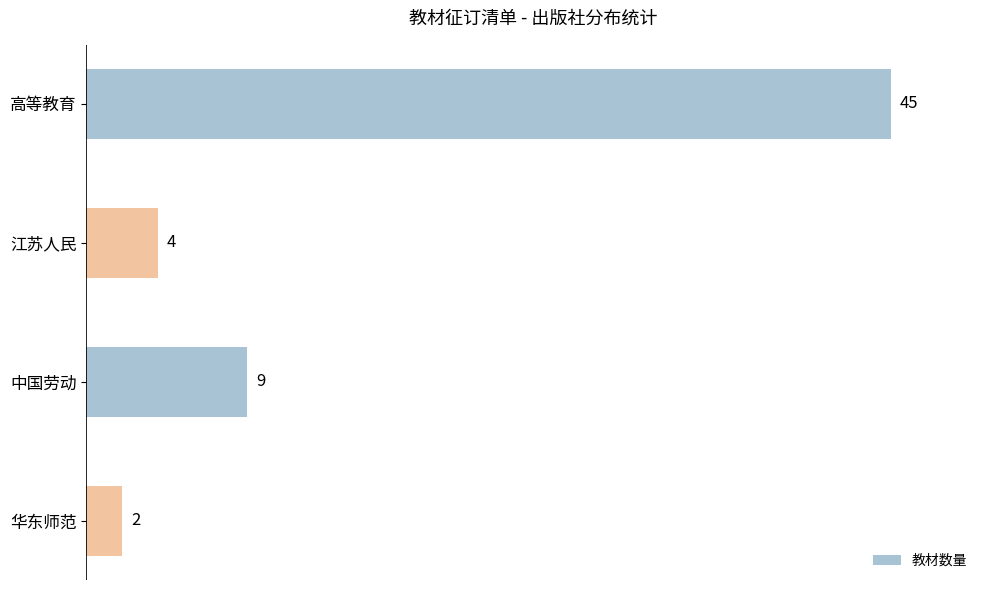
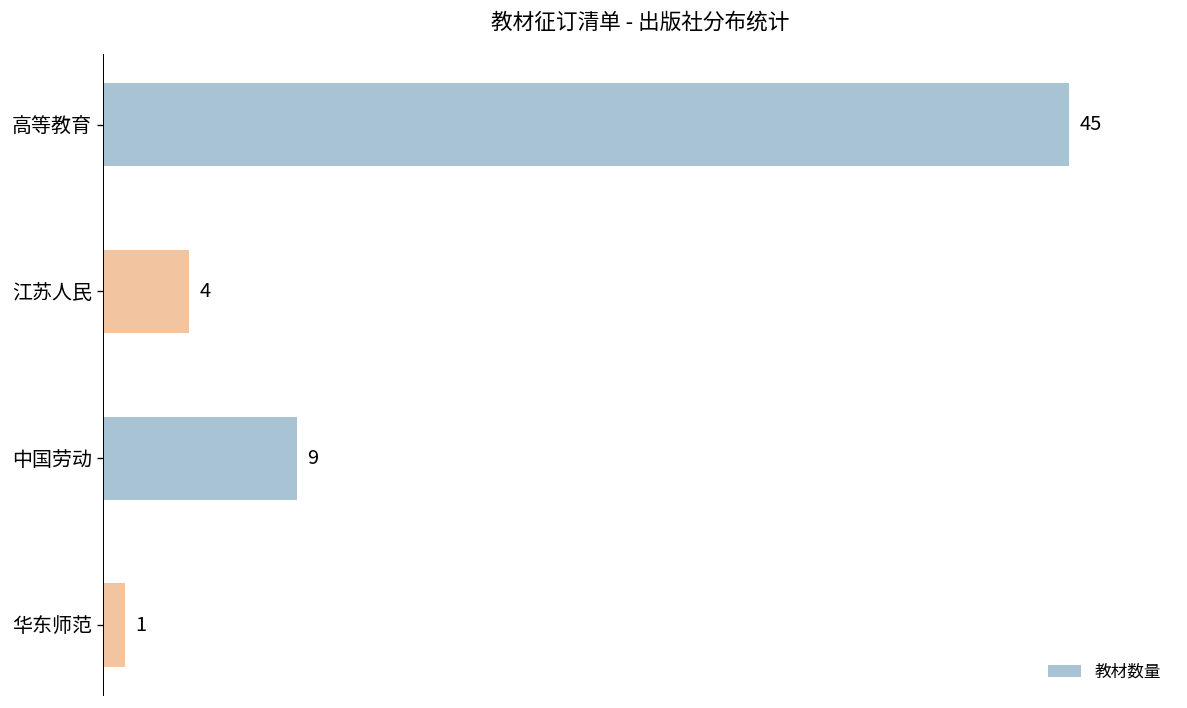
华东师范: 2 -> 1
